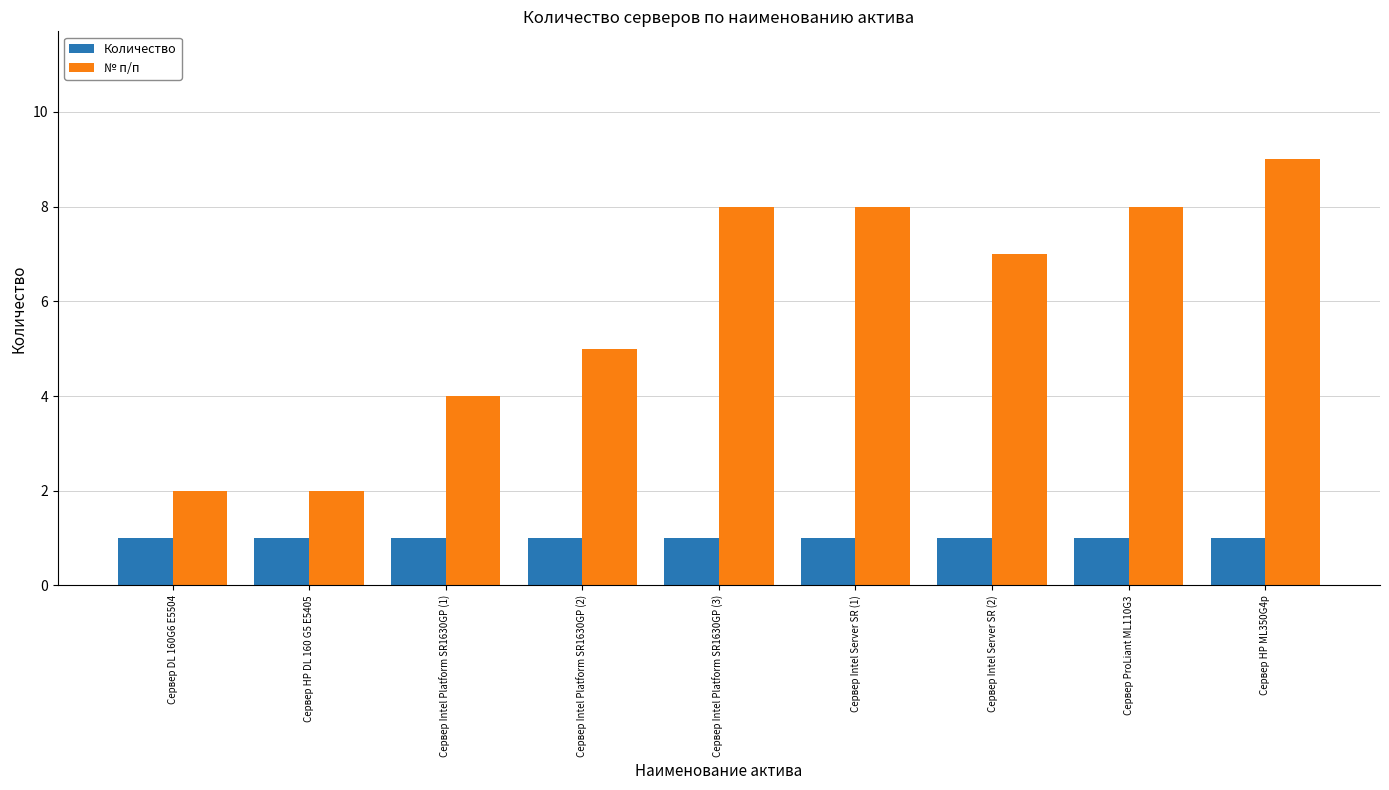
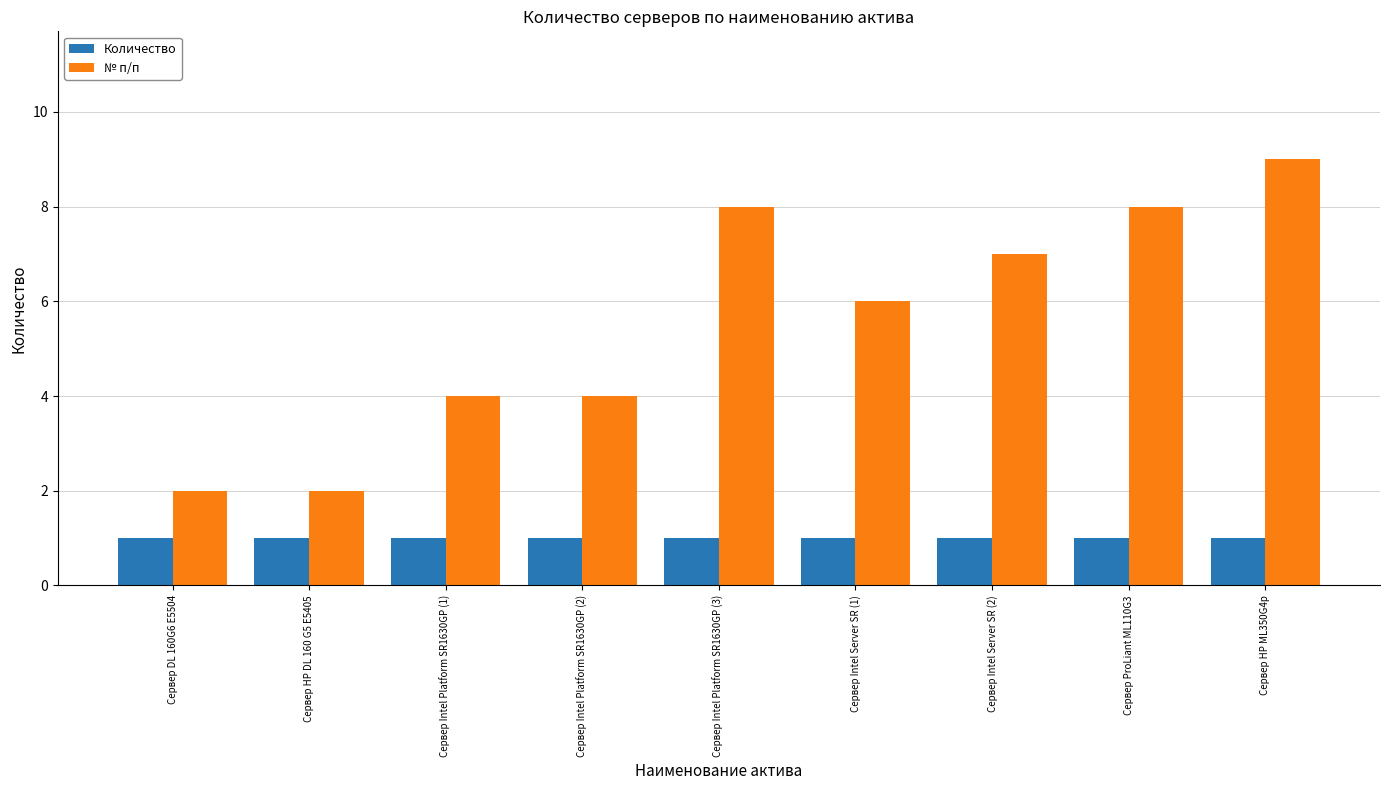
№ п/п, Сервер Intel Platform SR1630GP (2): 5 -> 4
№ п/п, Сервер Intel Server SR (1): 8 -> 6
